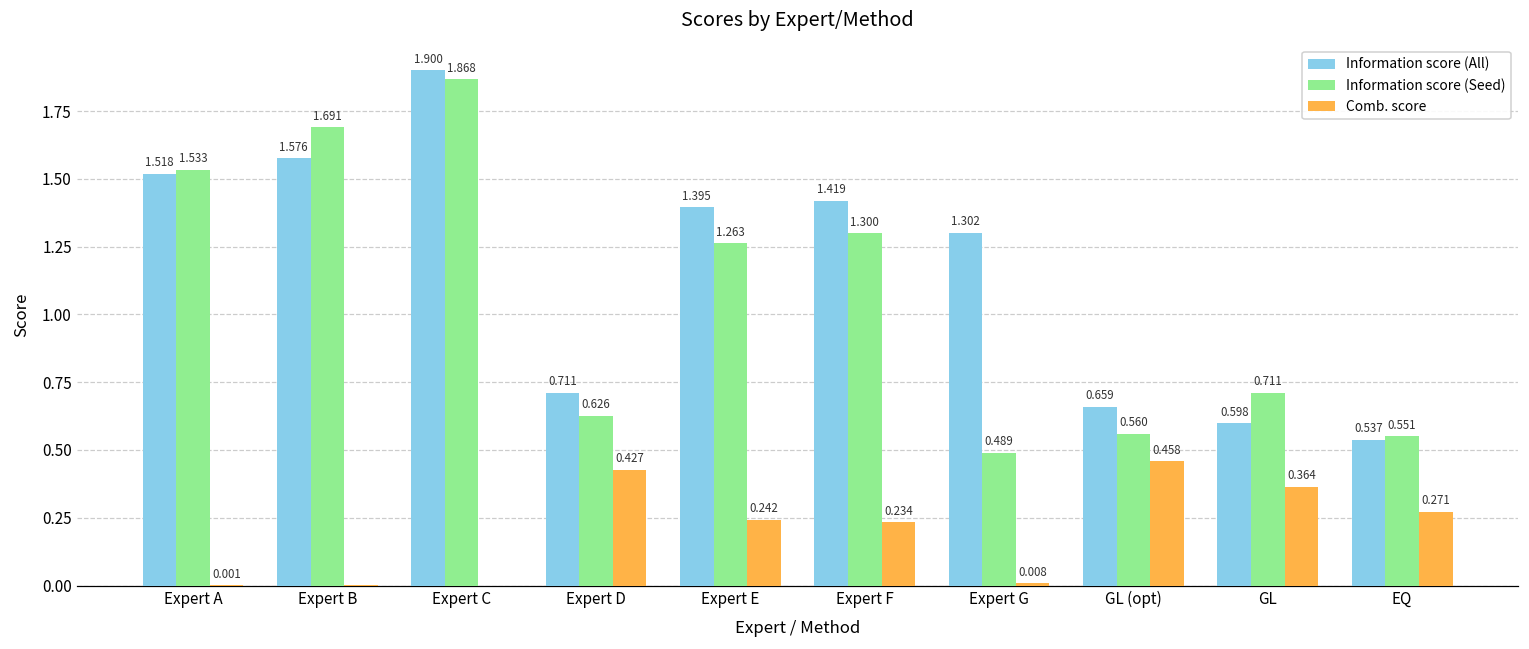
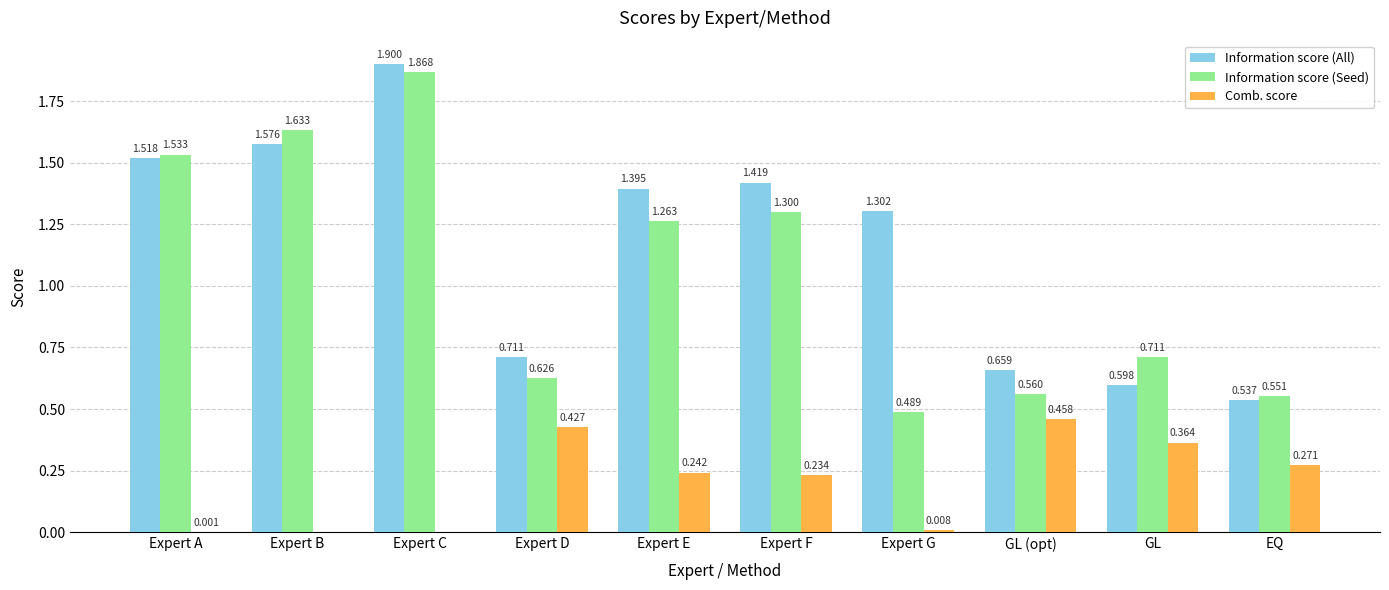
Information score (Seed), Expert B: 1.691 -> 1.633
